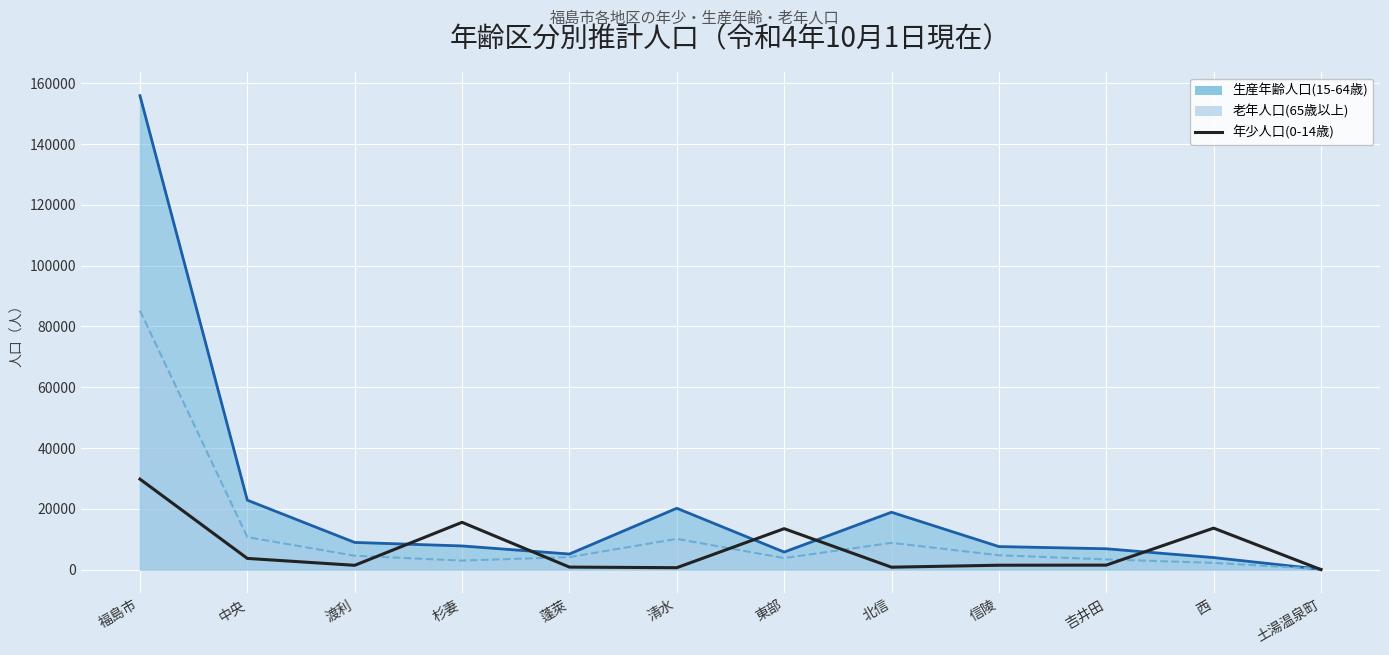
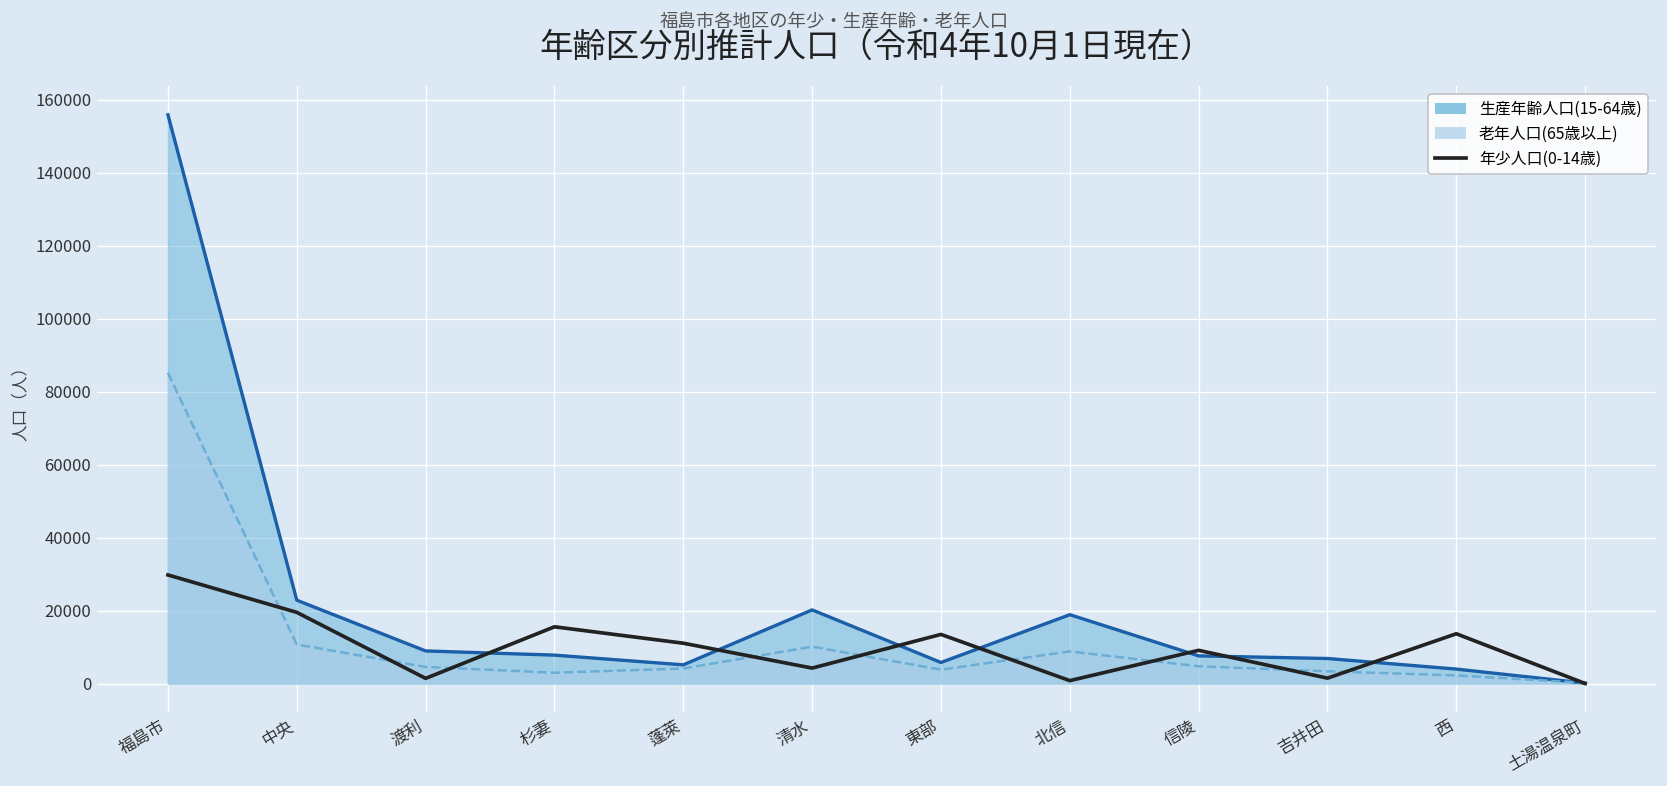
年少人口(0-14歳), 中央: 4000 -> 20000
年少人口(0-14歳), 蓬萊: 1000 -> 11000
年少人口(0-14歳), 清水: 1000 -> 4000
年少人口(0-14歳), 信陵: 1000 -> 9000
